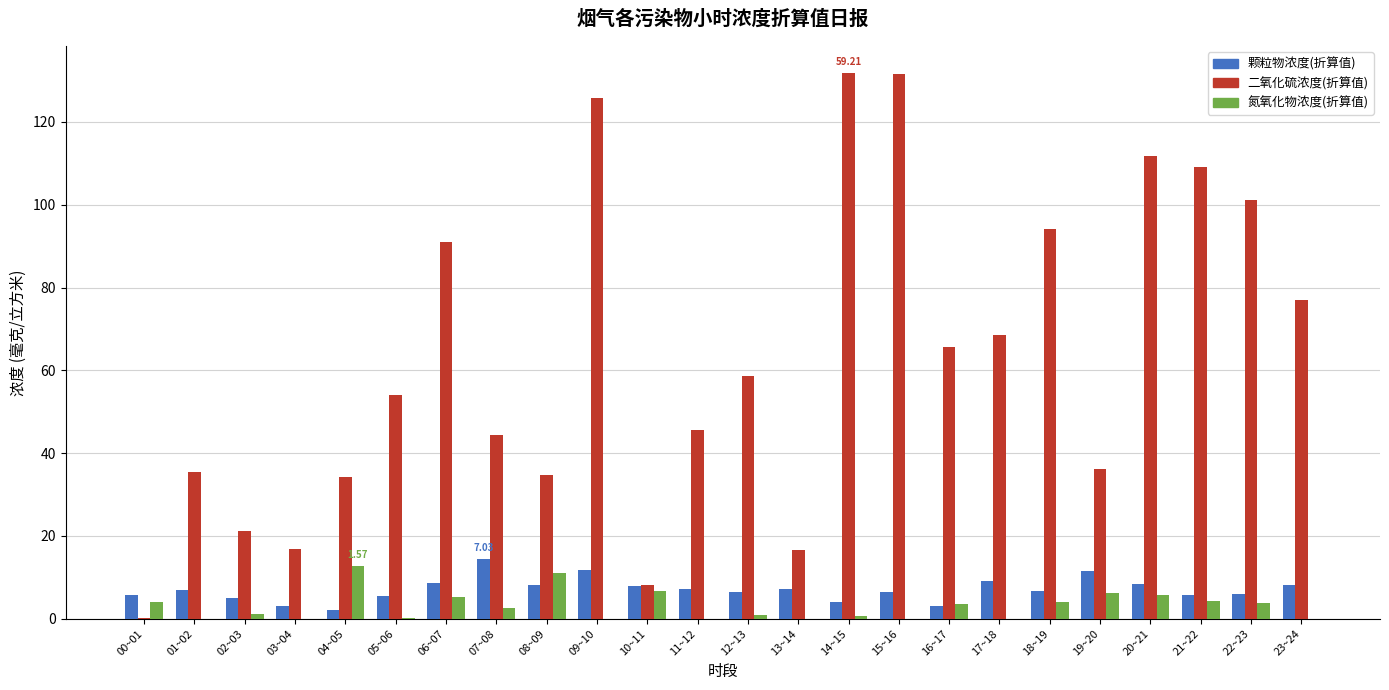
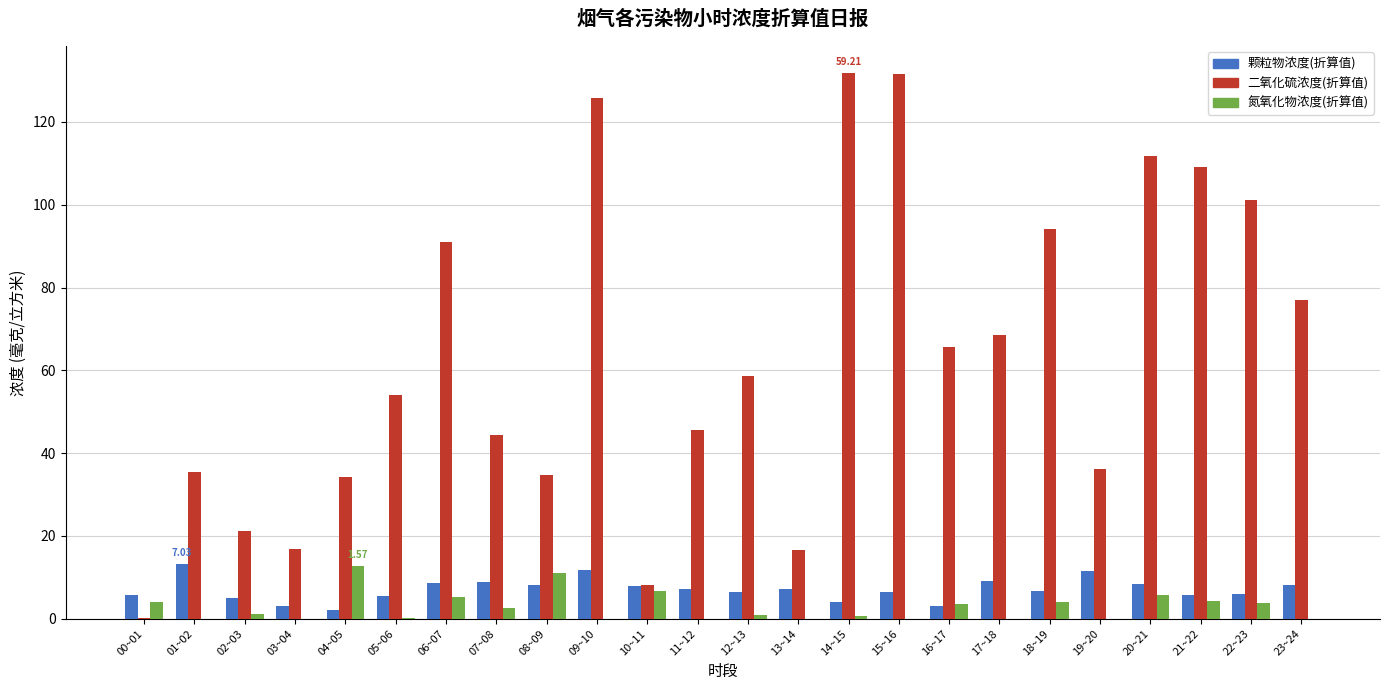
颗粒物浓度(折算值), 01~02: 7 -> 13
颗粒物浓度(折算值), 07~08: 14 -> 9
氮氧化物浓度(折算值), 19~20: 6 -> 0
